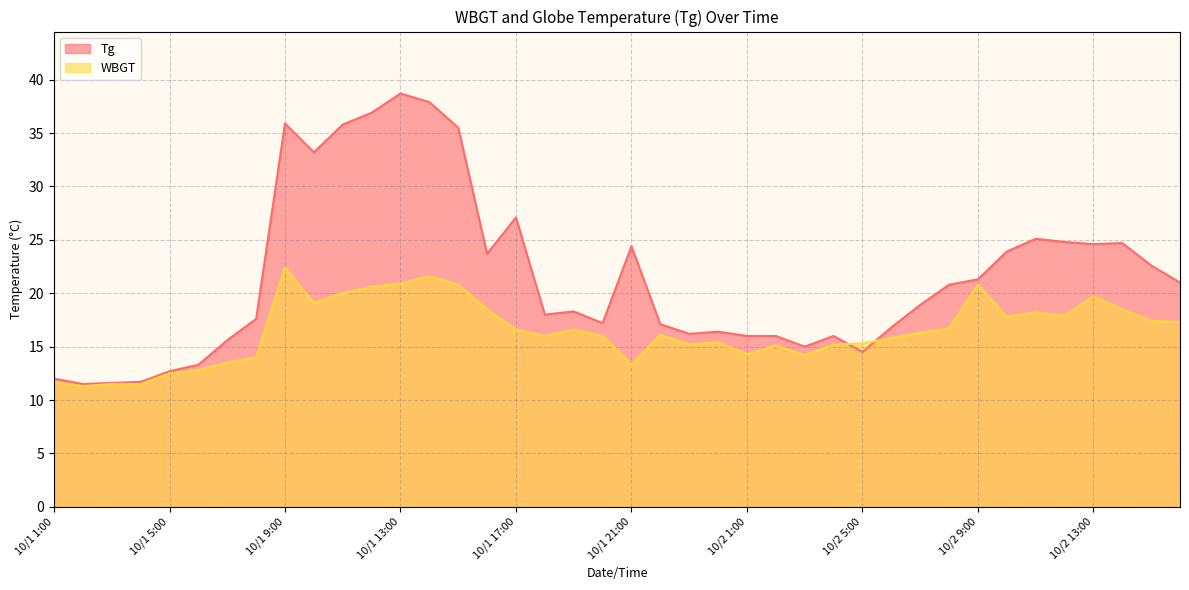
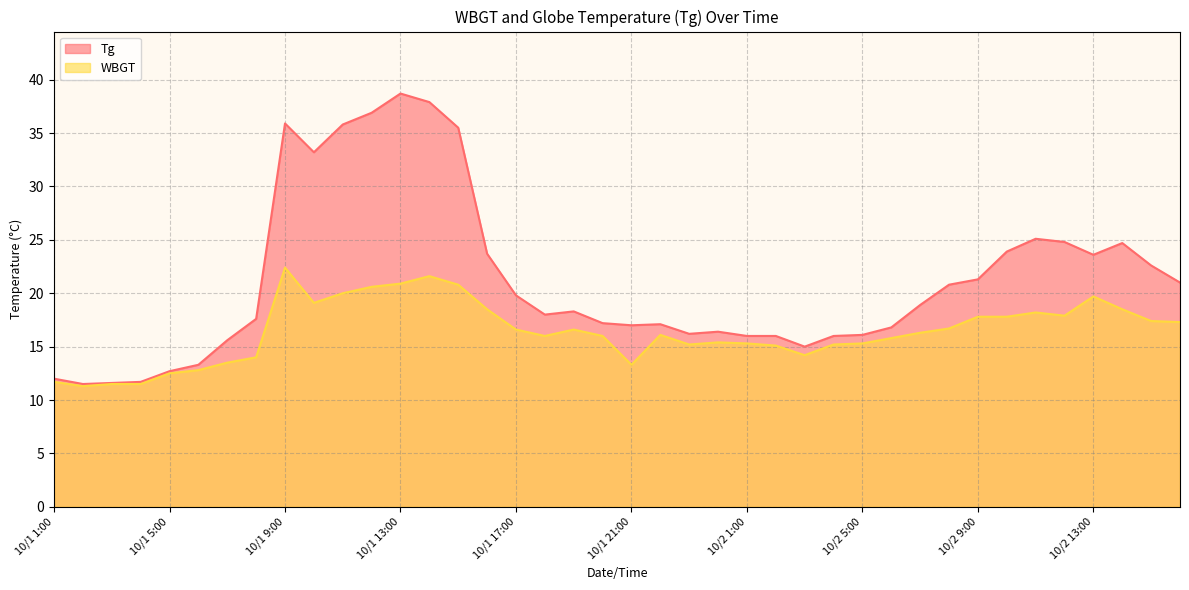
Tg, 10/1 17:00: 27.1 -> 19.8
Tg, 10/1 21:00: 24.4 -> 17.0
WBGT, 10/2 1:00: 14.3 -> 15.3
Tg, 10/2 5:00: 14.5 -> 16.1
WBGT, 10/2 9:00: 20.8 -> 17.8
Tg, 10/2 13:00: 24.6 -> 23.6
